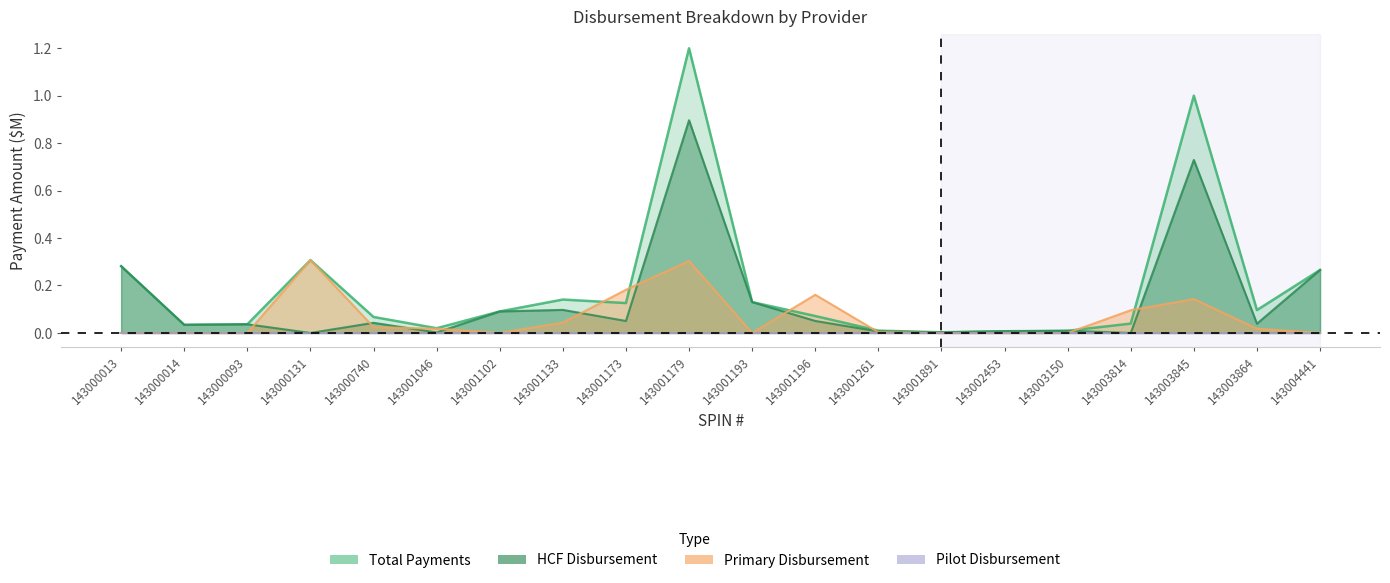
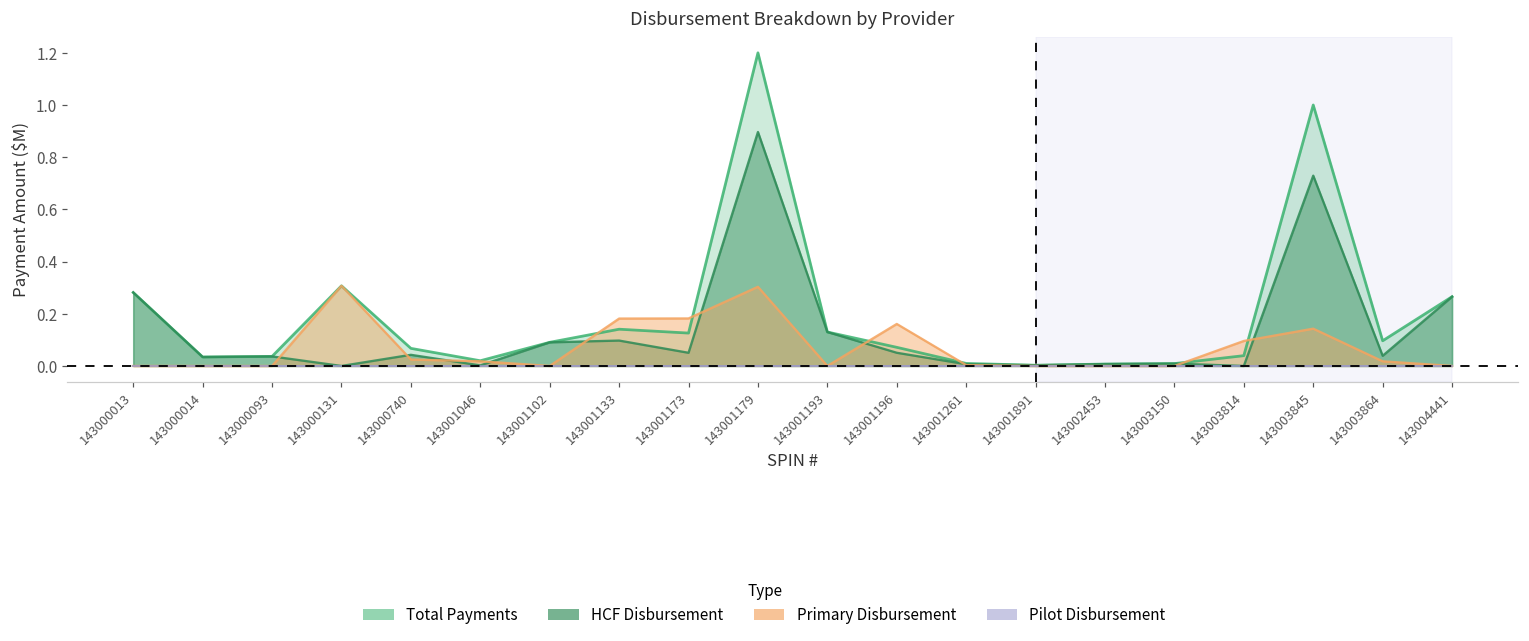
Primary Disbursement, 143001133: 0.04 -> 0.18
